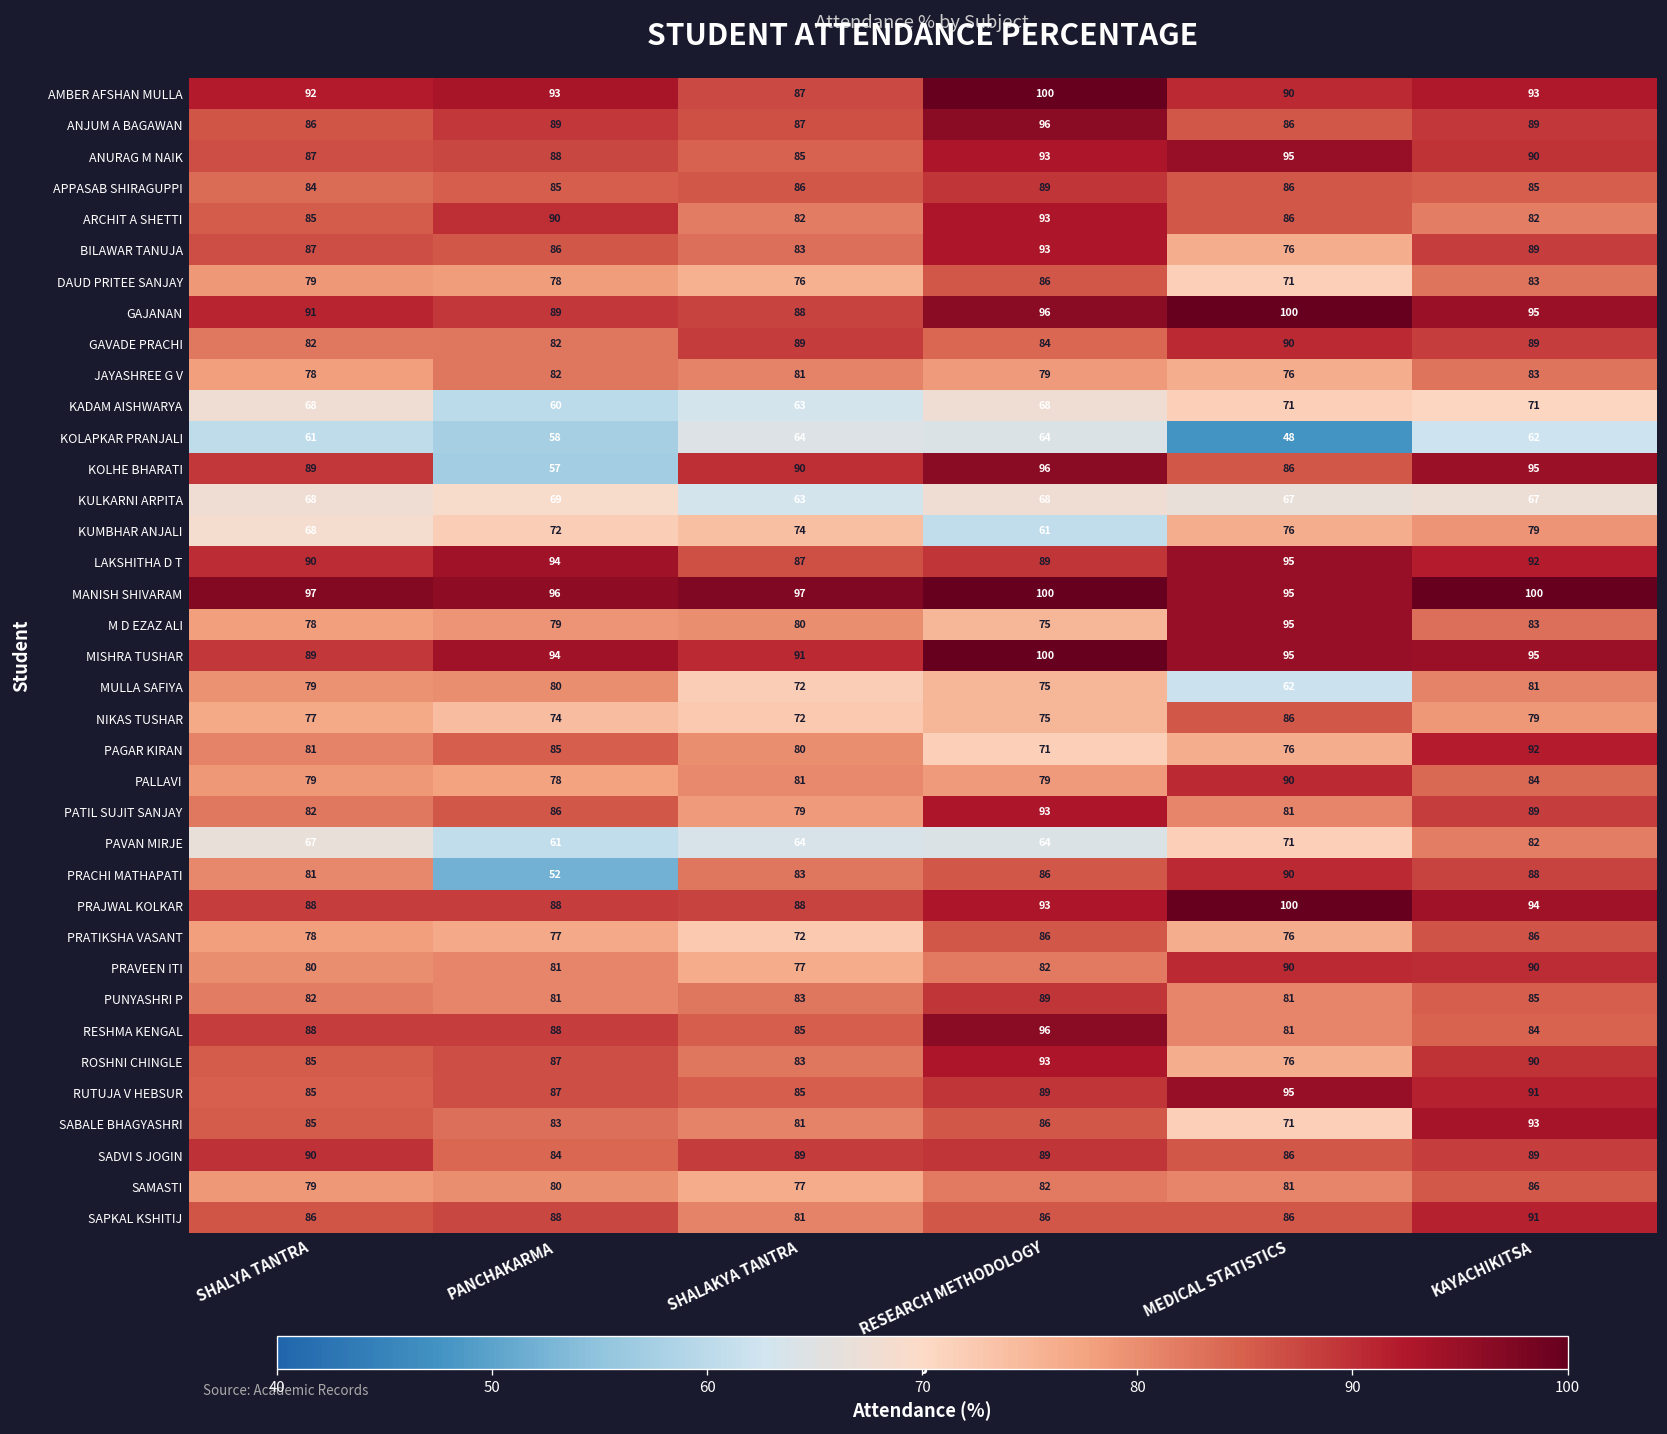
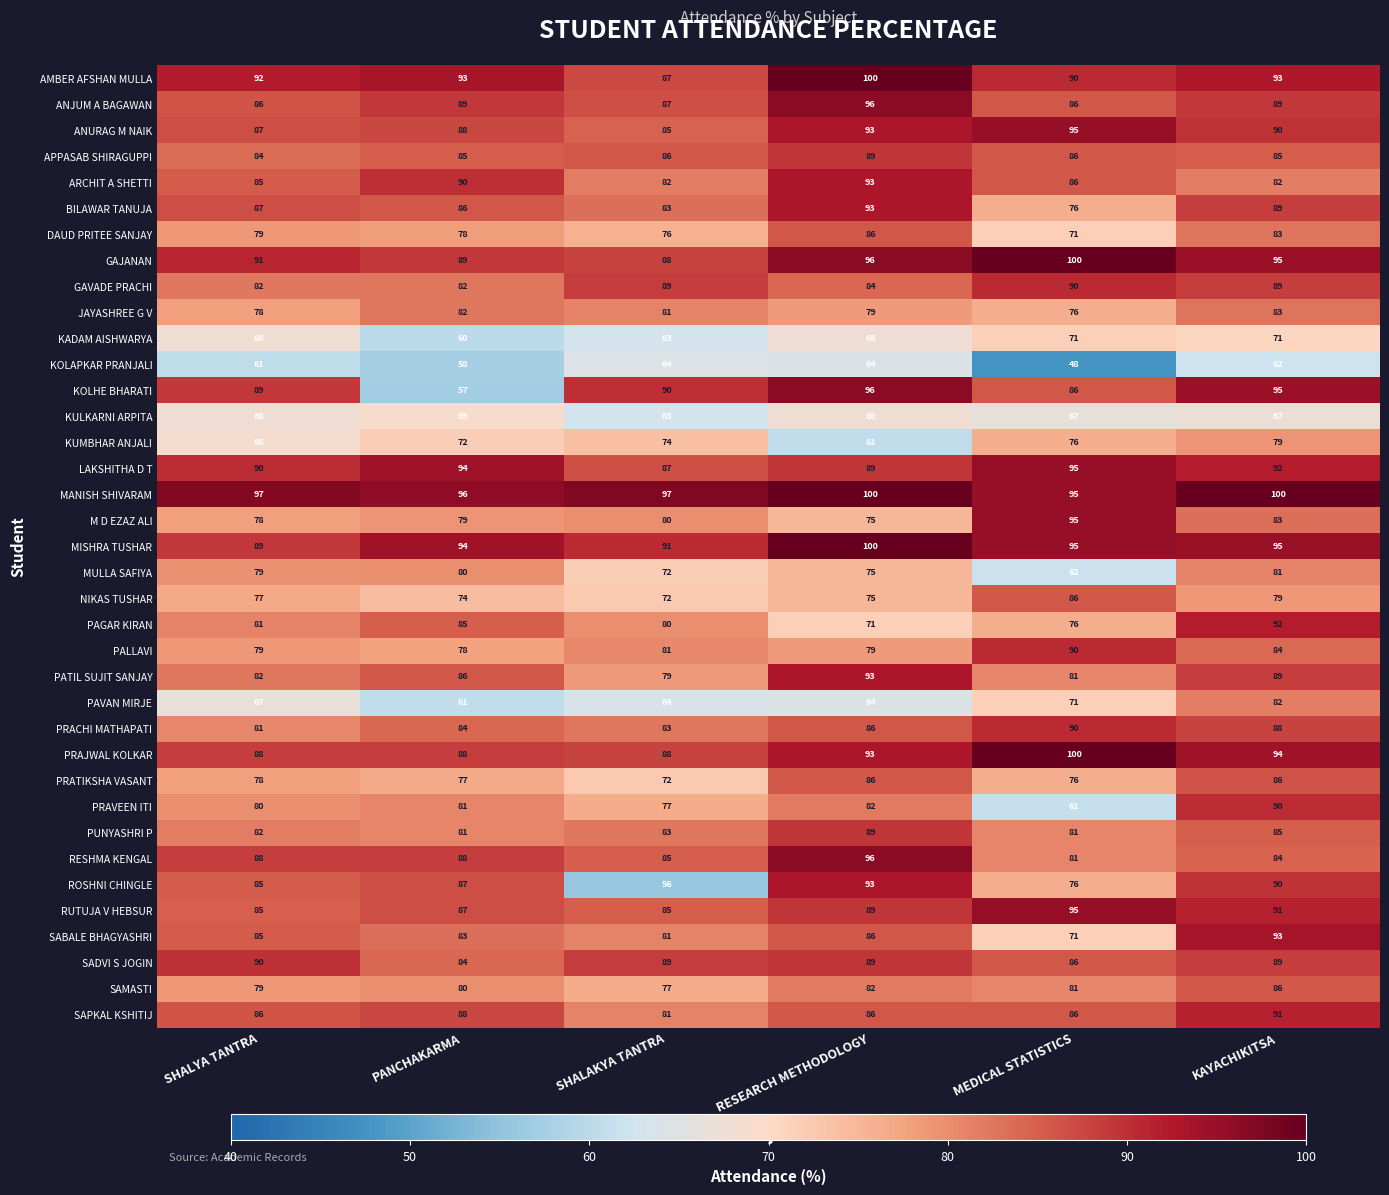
PRACHI MATHAPATI, PANCHAKARMA: 52 -> 84
PRAVEEN ITI, MEDICAL STATISTICS: 90 -> 61
ROSHNI CHINGLE, SHALAKYA TANTRA: 83 -> 56
